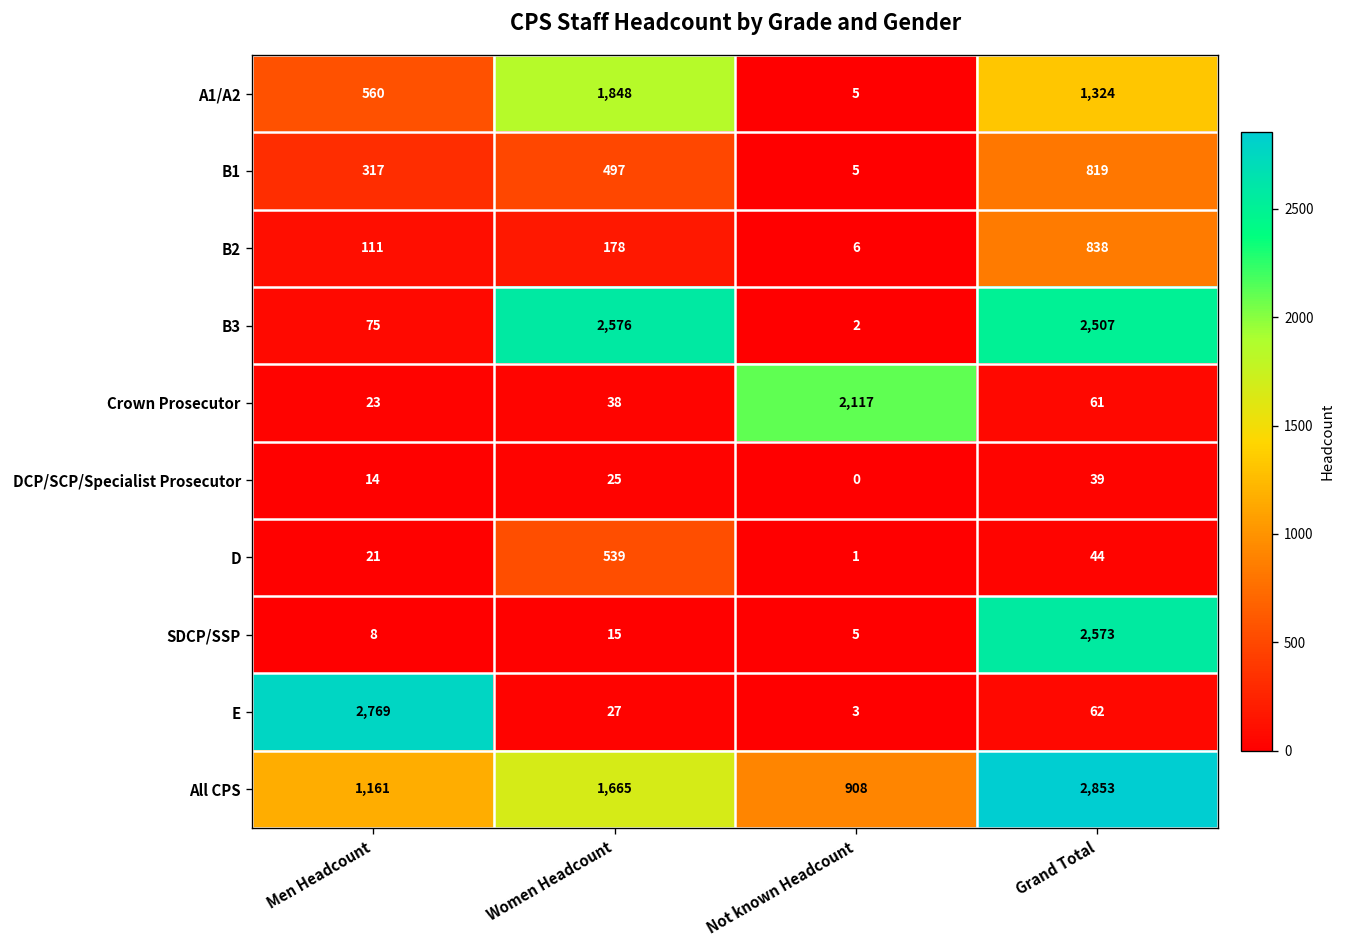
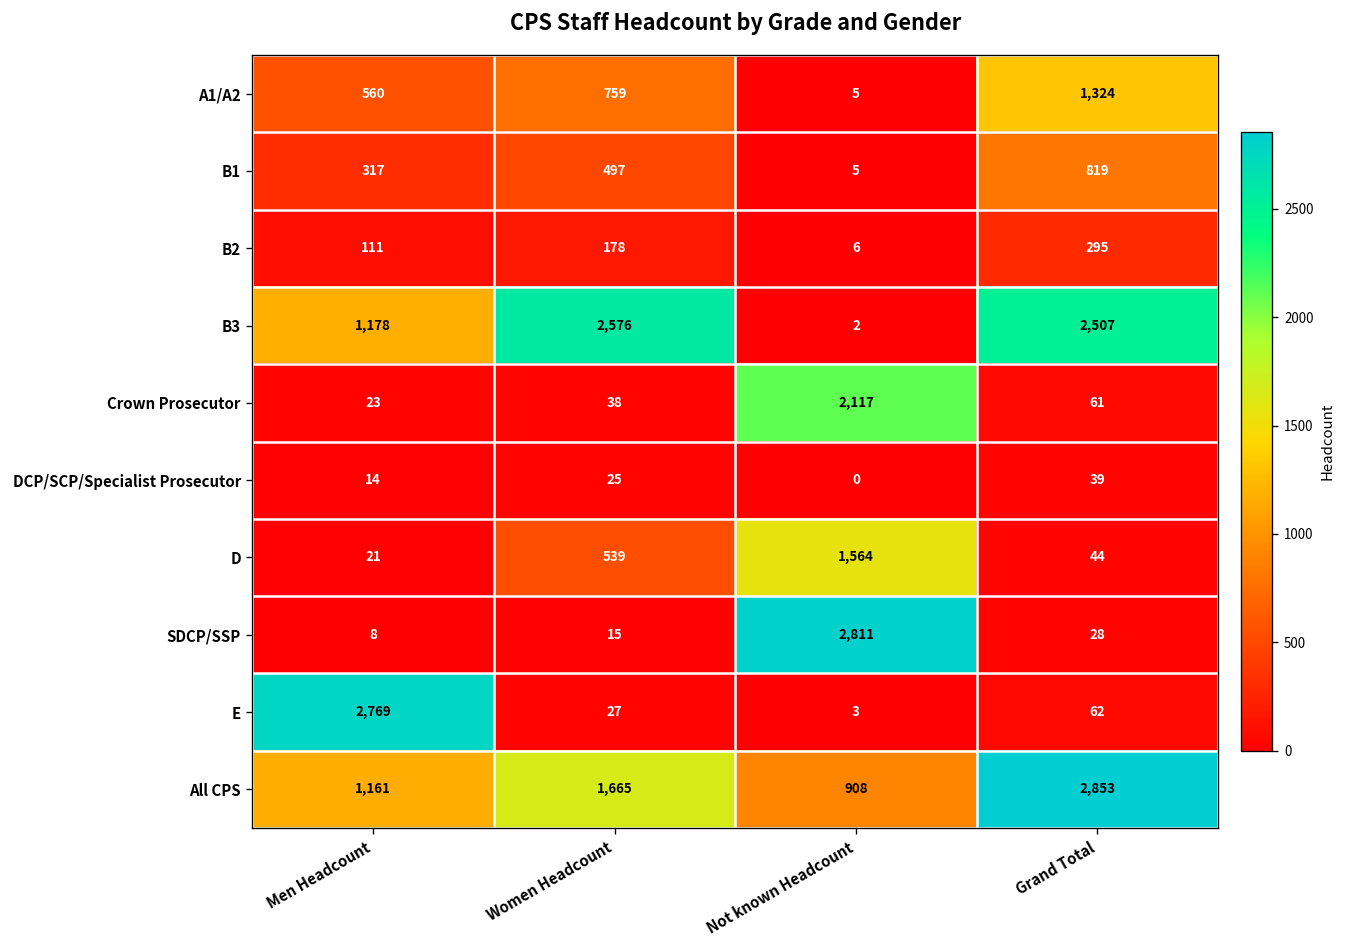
A1/A2, Women Headcount: 1,848 -> 759
B2, Grand Total: 838 -> 295
B3, Men Headcount: 75 -> 1,178
D, Not known Headcount: 1 -> 1,564
SDCP/SSP, Not known Headcount: 5 -> 2,811
SDCP/SSP, Grand Total: 2,573 -> 28
